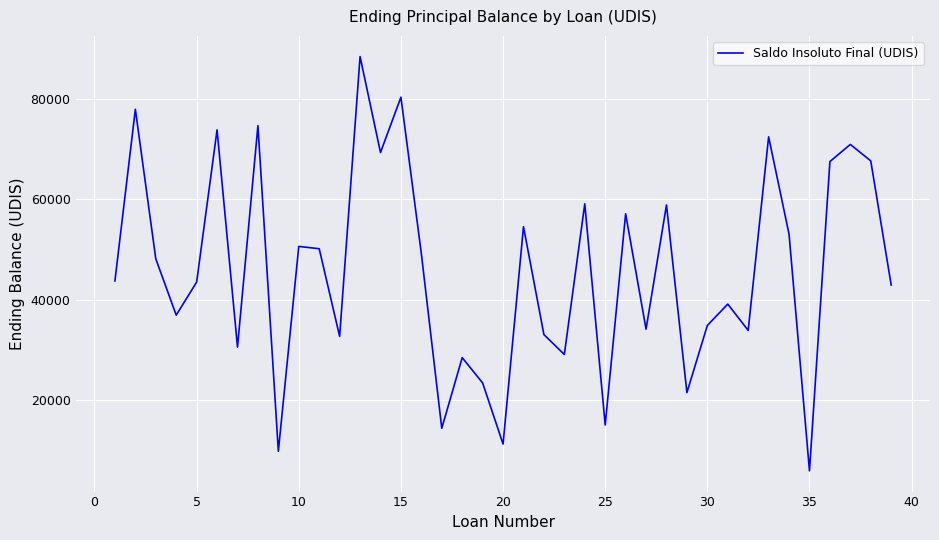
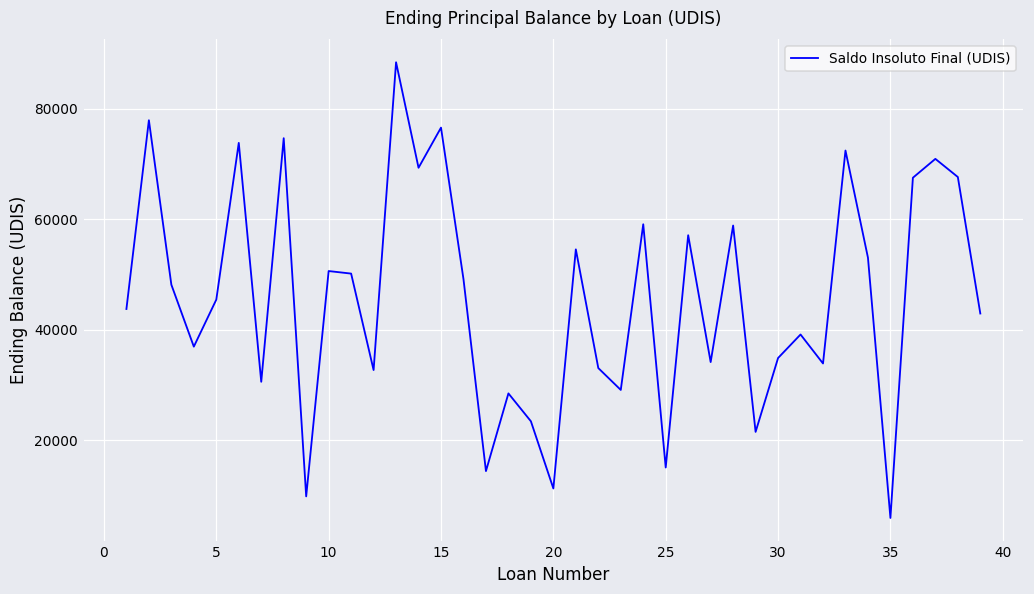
5: 44000 -> 45000
15: 80000 -> 77000
